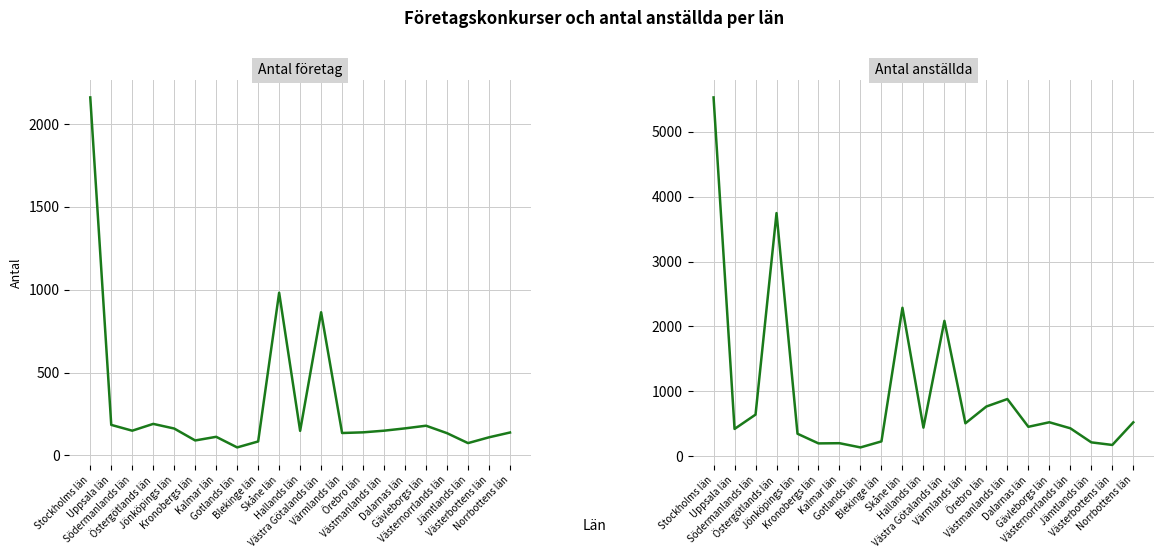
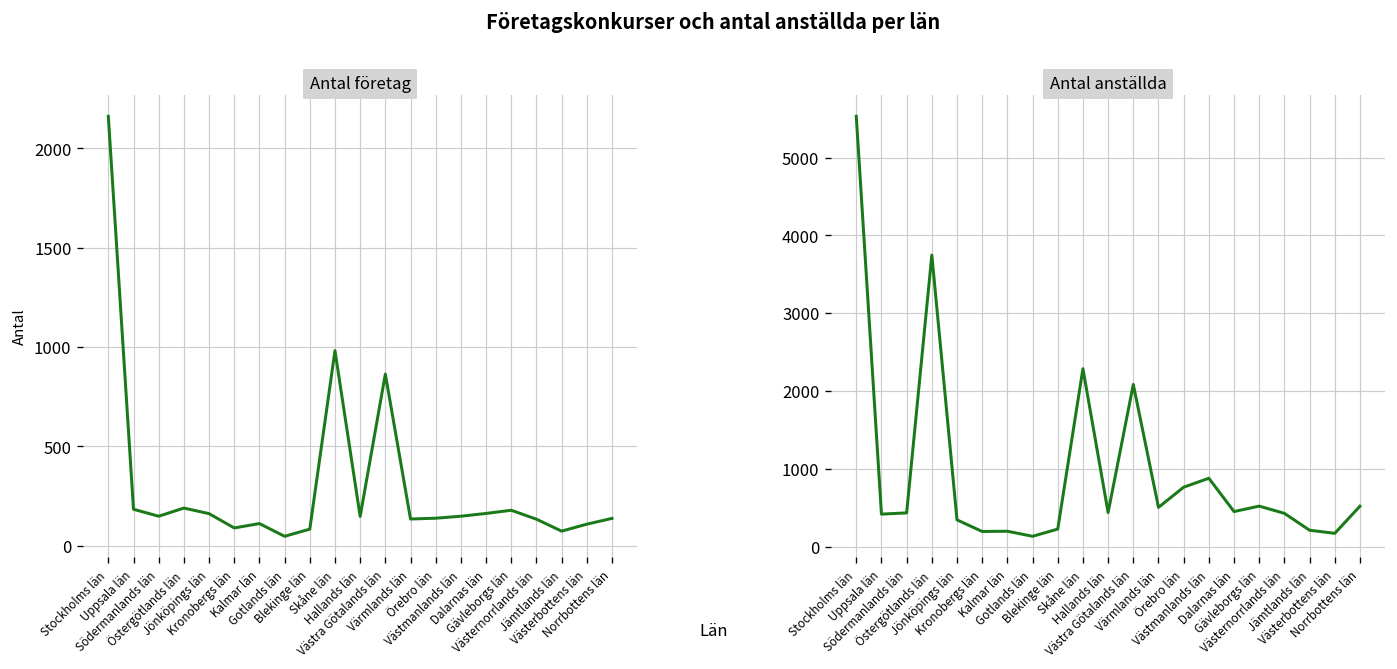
Antal anställda, Södermanlands län: 600 -> 400
